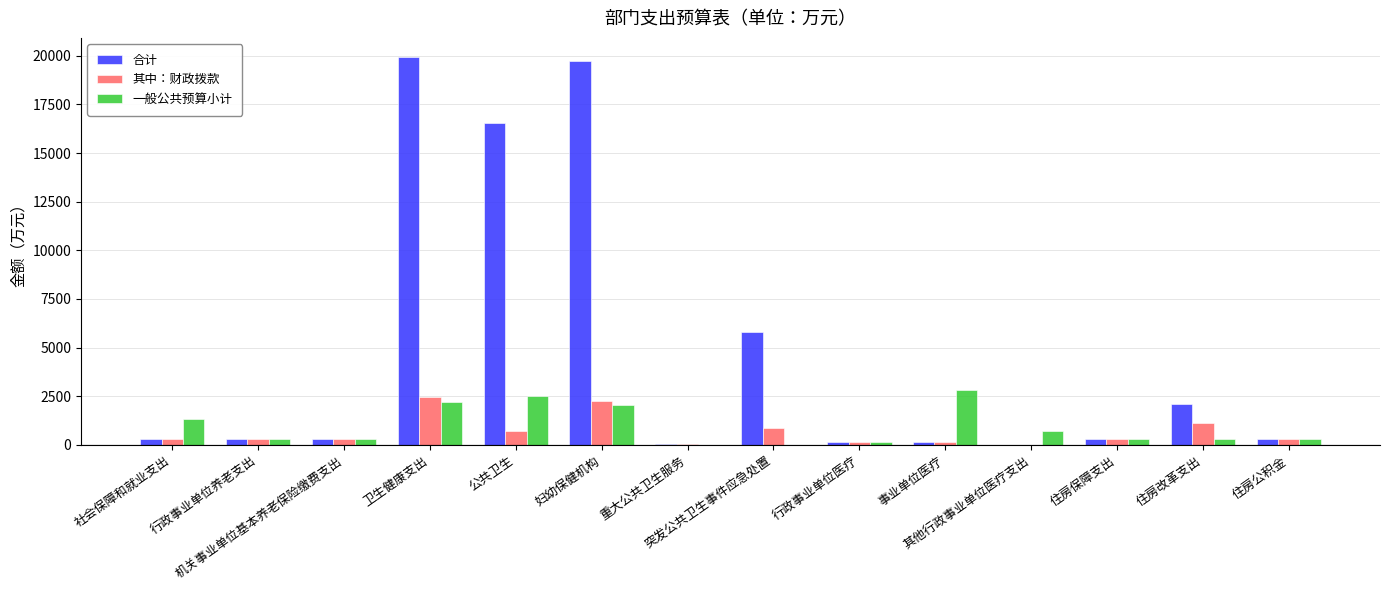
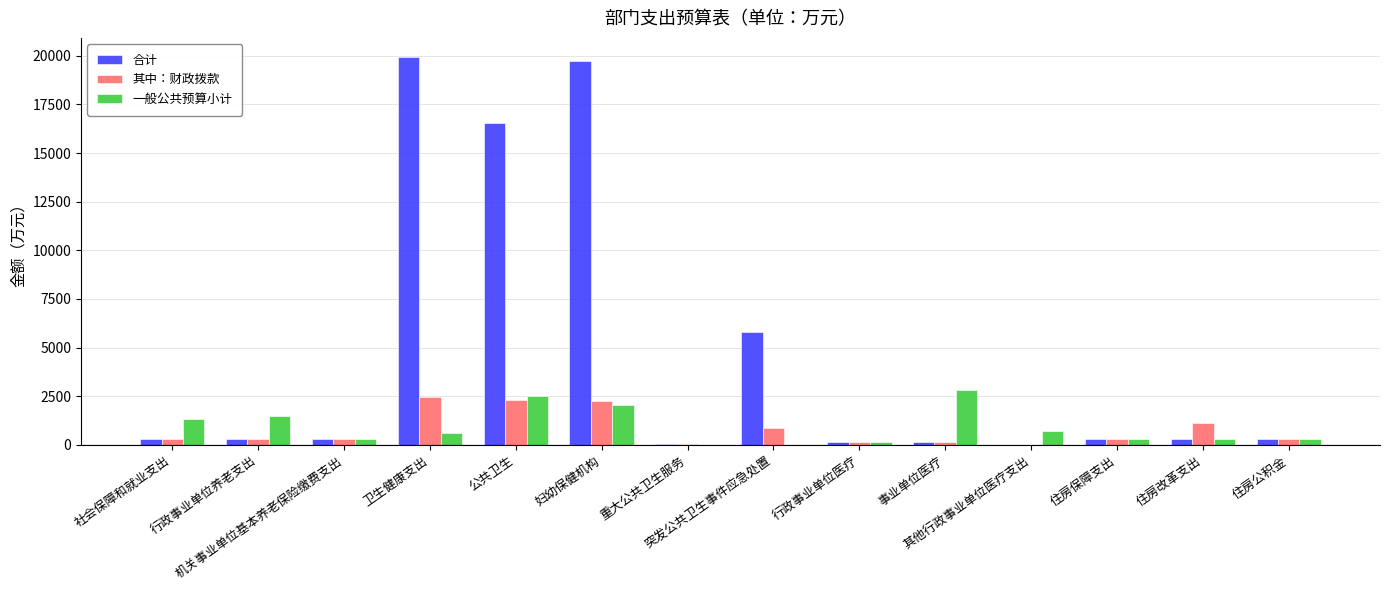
一般公共预算小计, 行政事业单位养老支出: 300 -> 1500
一般公共预算小计, 卫生健康支出: 2200 -> 600
其中：财政拨款, 公共卫生: 700 -> 2300
合计, 住房改革支出: 2100 -> 300
